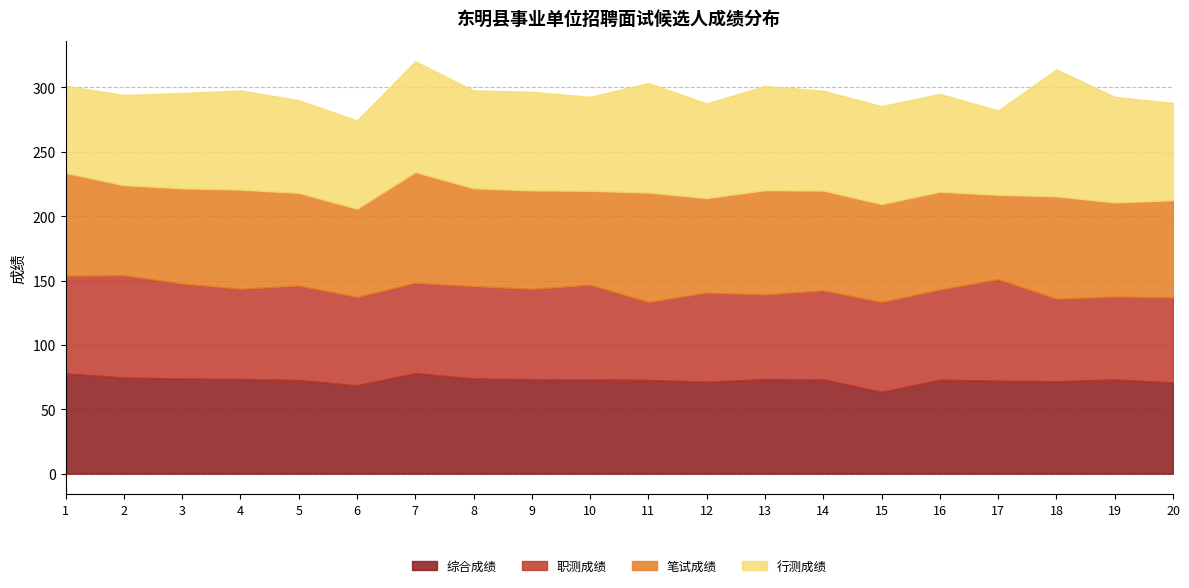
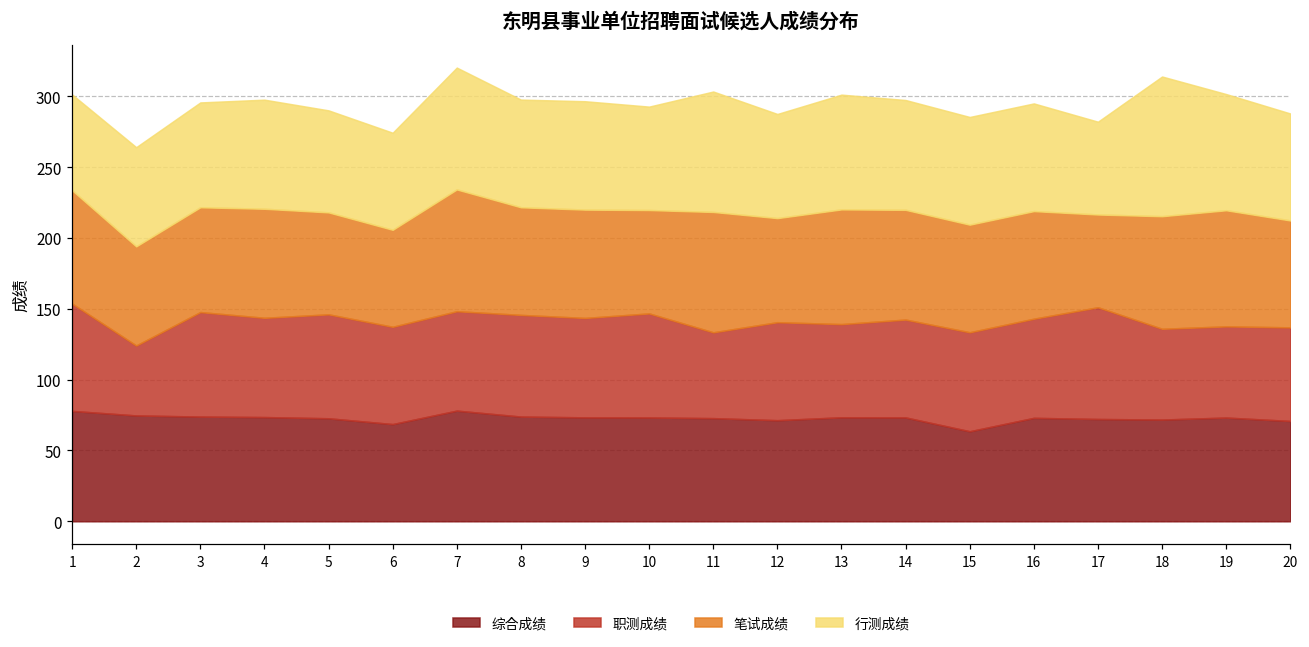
职测成绩, 2: 79 -> 49
笔试成绩, 19: 73 -> 82
